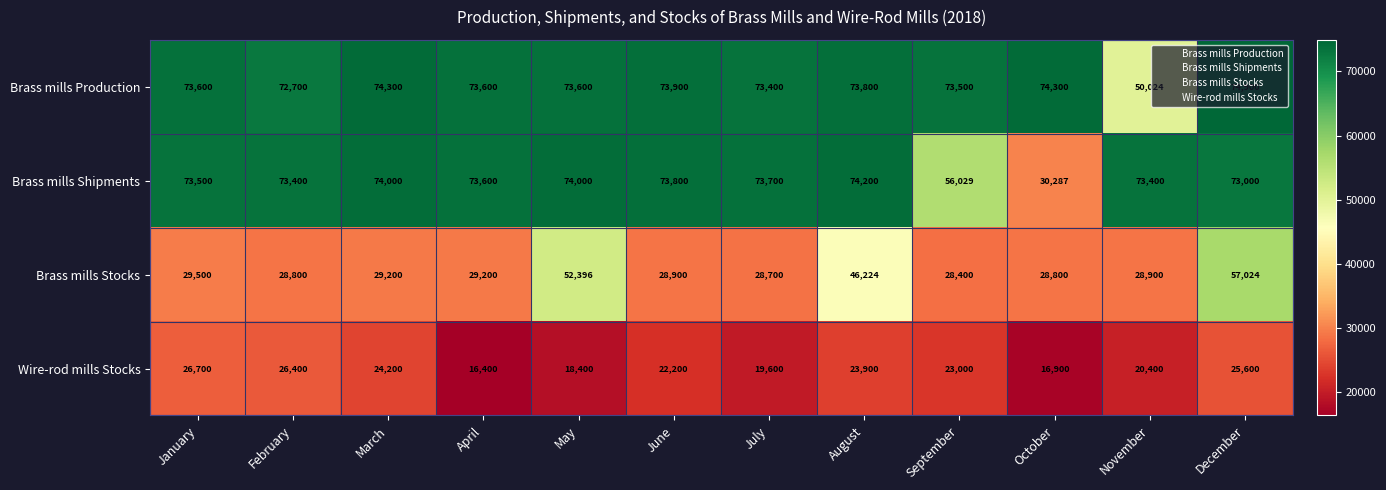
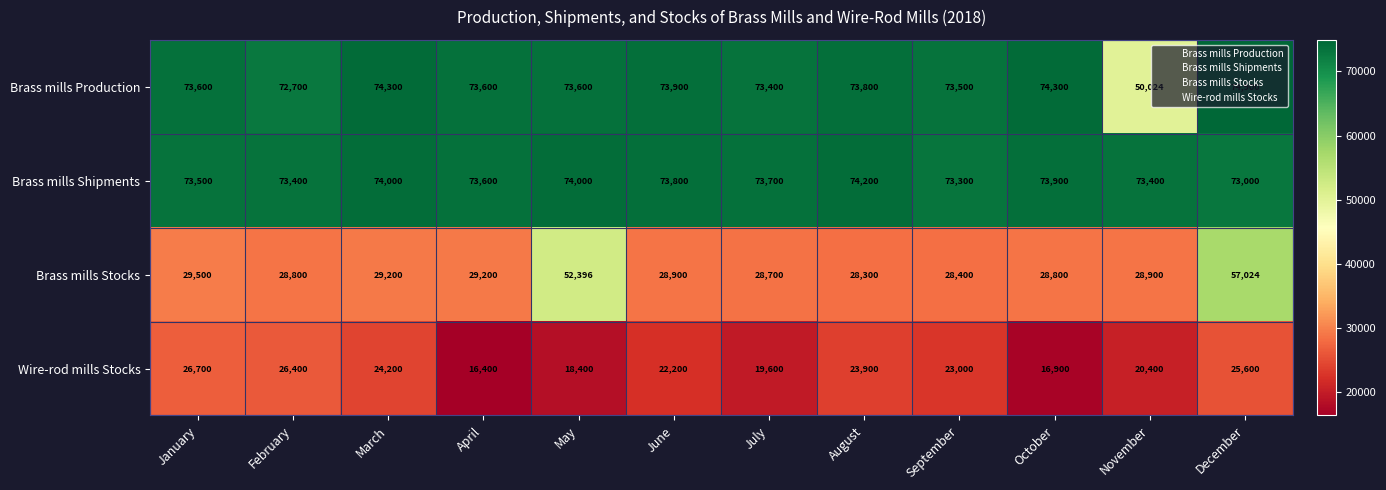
Brass mills Shipments, September: 56,029 -> 73,300
Brass mills Shipments, October: 30,287 -> 73,900
Brass mills Stocks, August: 46,224 -> 28,300
